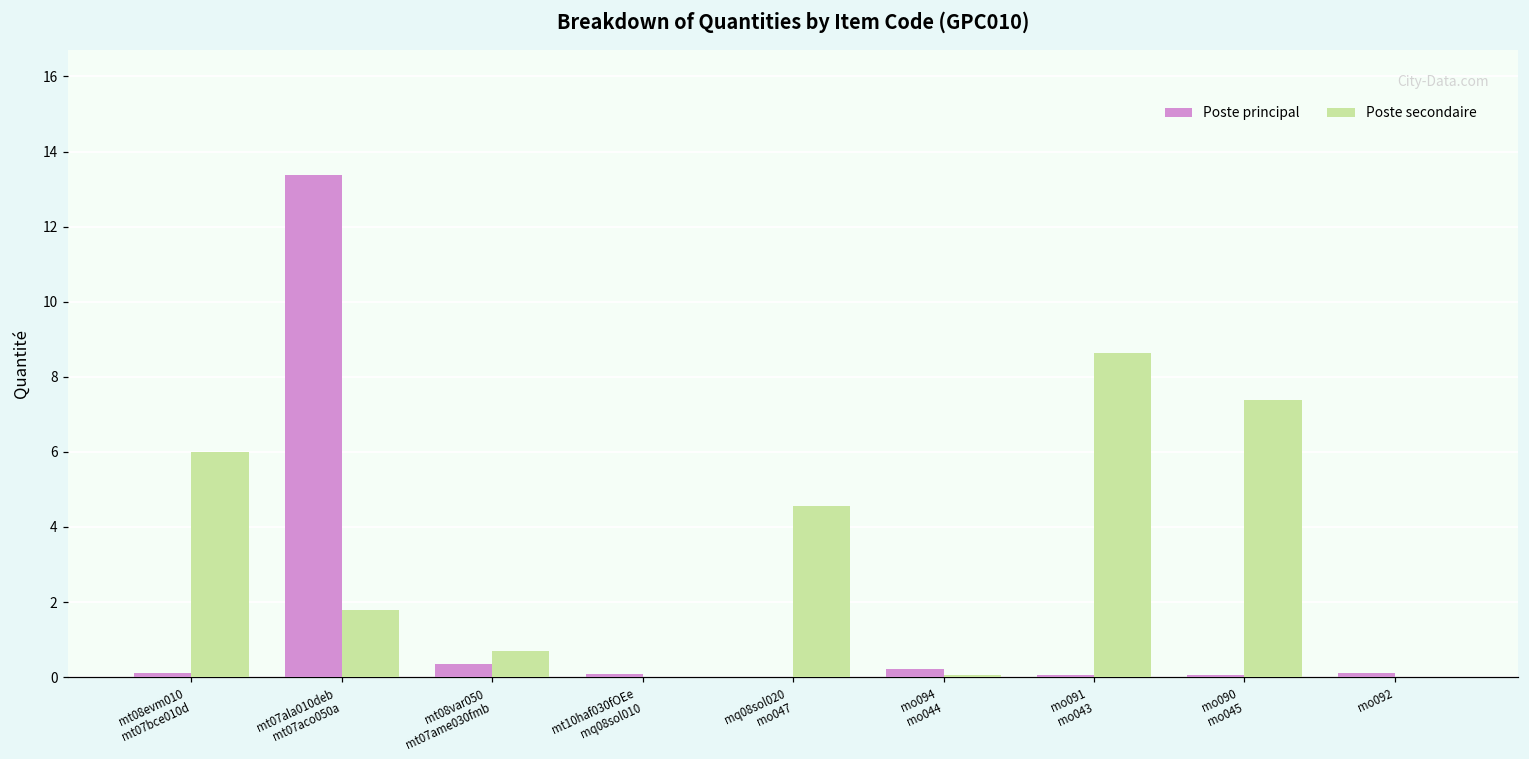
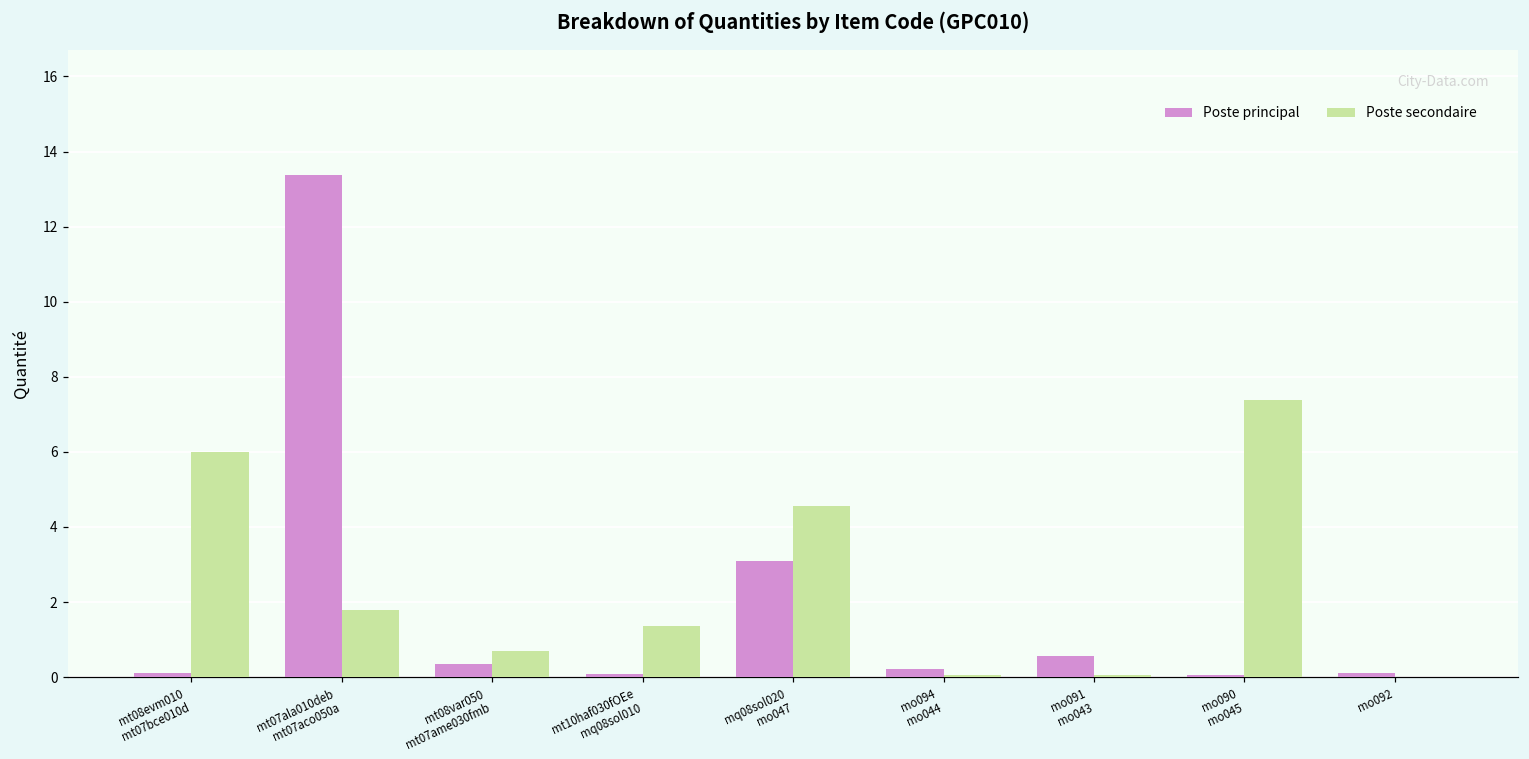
Poste secondaire, mt10haf030fOEe mq08sol010: 0.0 -> 1.4
Poste principal, mq08sol020 mo047: 0.0 -> 3.1
Poste principal, mo091 mo043: 0.1 -> 0.6
Poste secondaire, mo091 mo043: 8.6 -> 0.0
